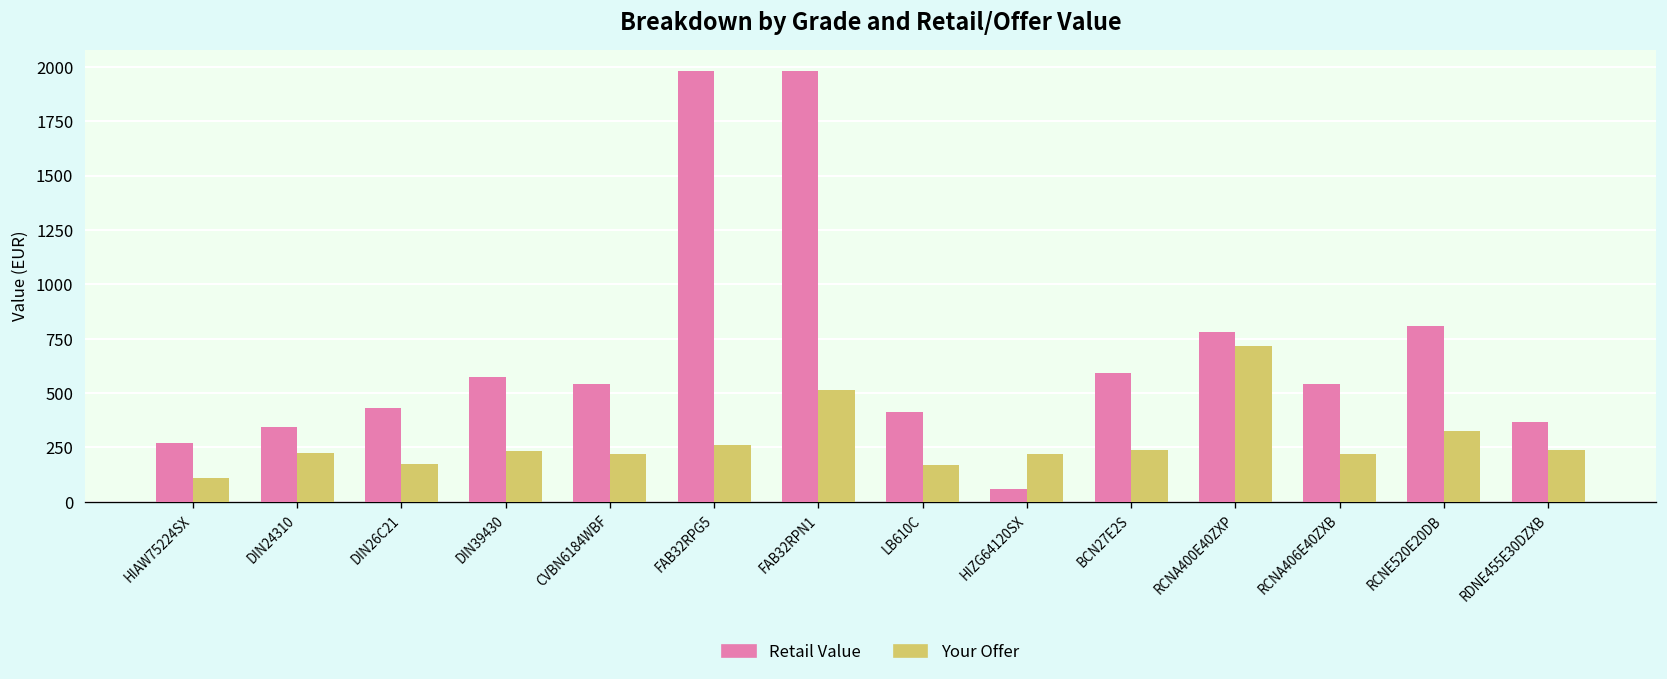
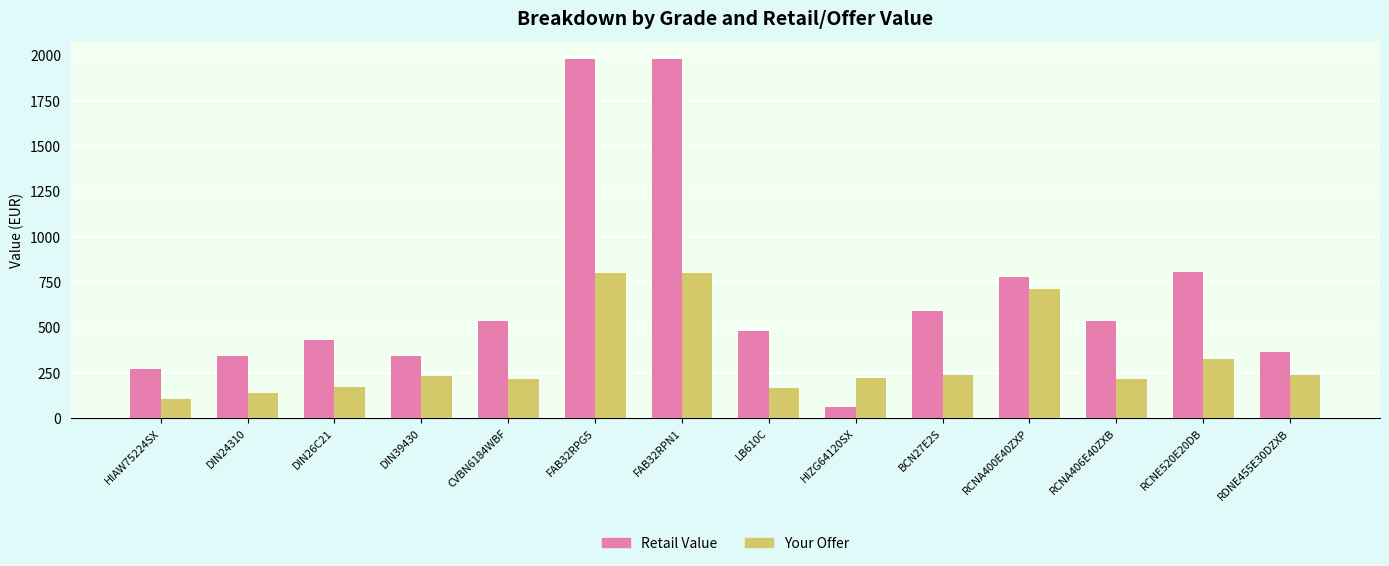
Your Offer, DIN24310: 220 -> 140
Retail Value, DIN39430: 580 -> 340
Your Offer, FAB32RPG5: 260 -> 800
Your Offer, FAB32RPN1: 510 -> 800
Retail Value, LB610C: 410 -> 480
